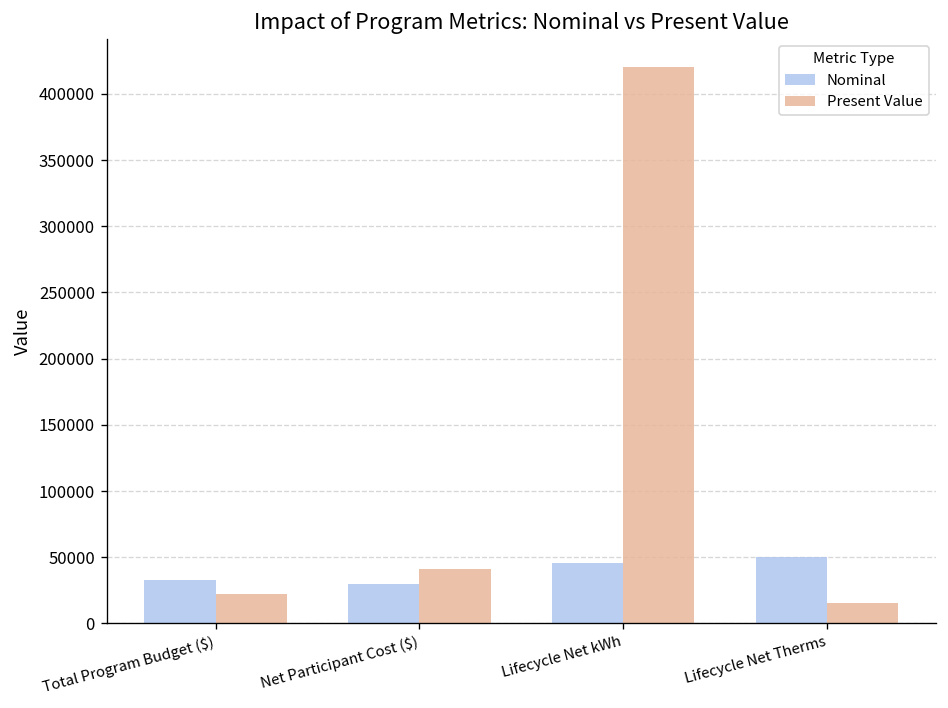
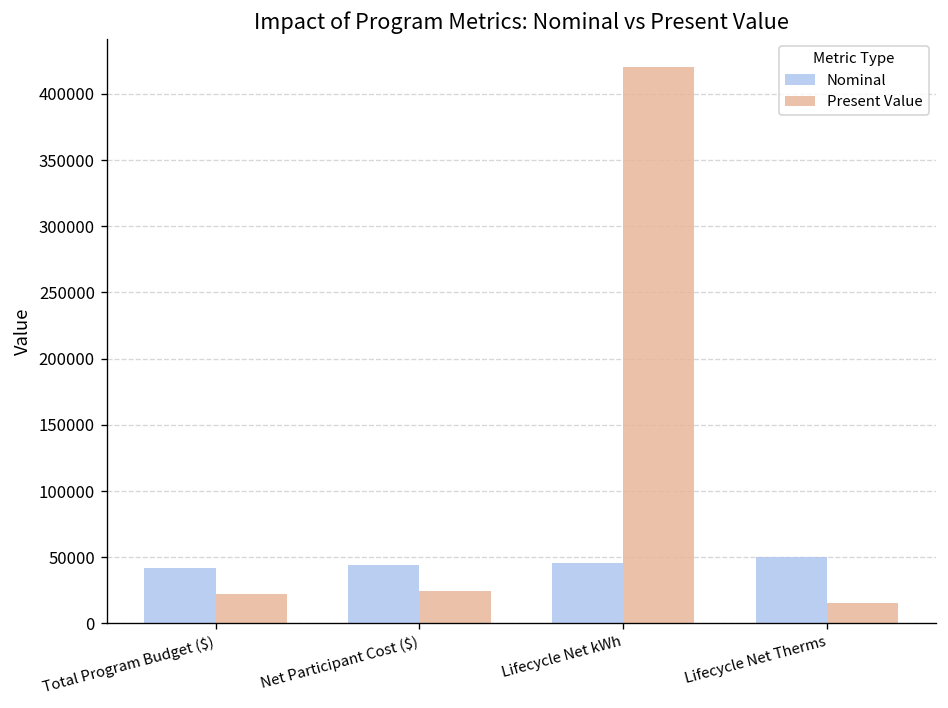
Nominal, Total Program Budget ($): 33000 -> 42000
Nominal, Net Participant Cost ($): 30000 -> 44000
Present Value, Net Participant Cost ($): 41000 -> 25000
